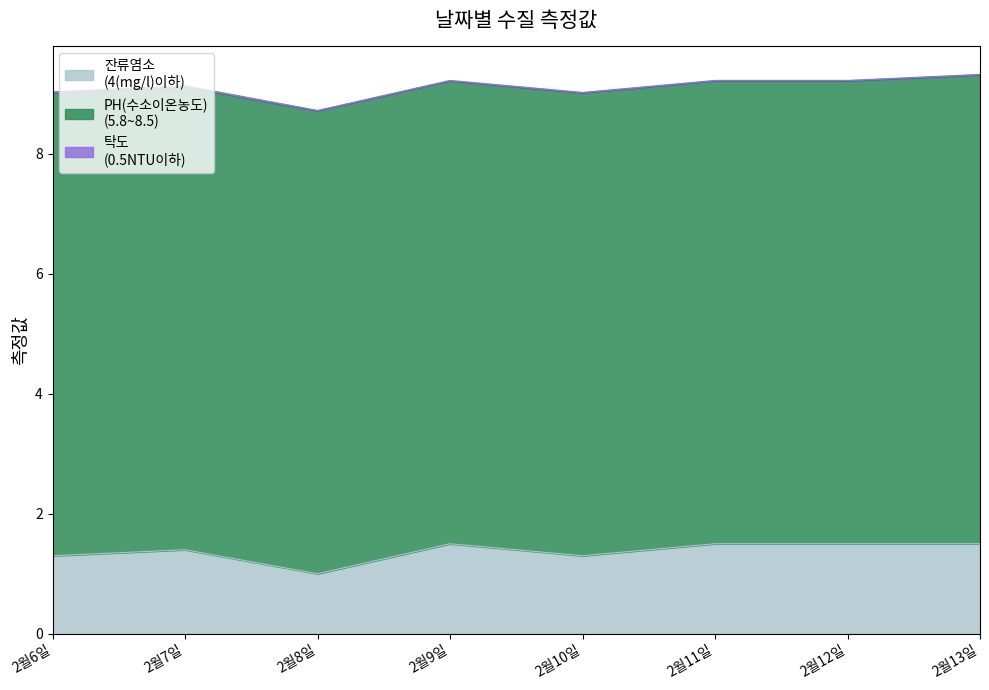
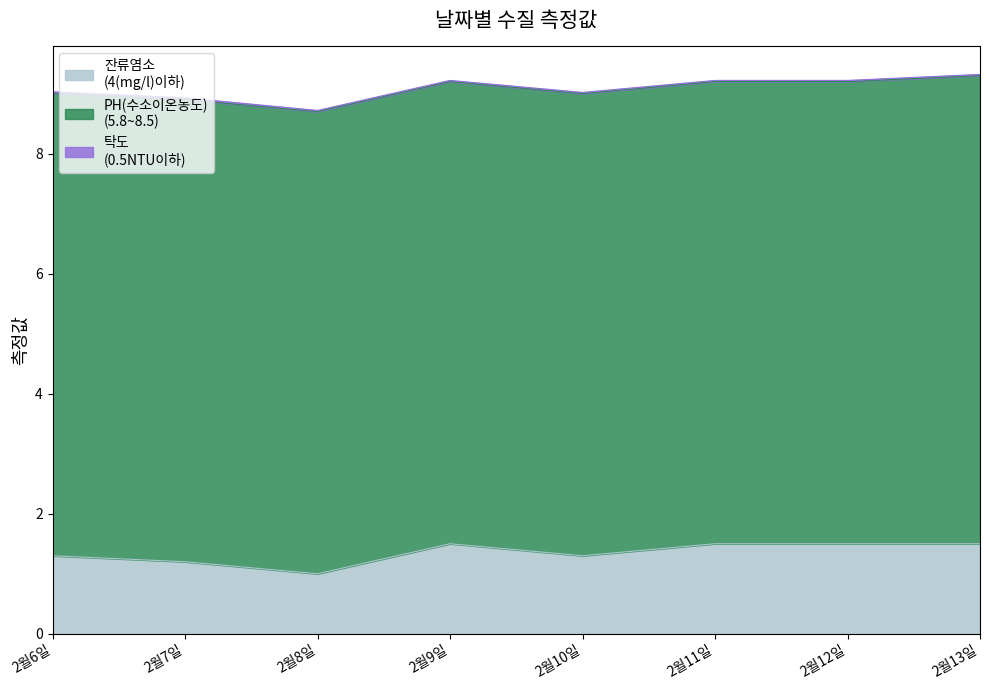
잔류염소 (4(mg/l)이하), 2월7일: 1.4 -> 1.2
